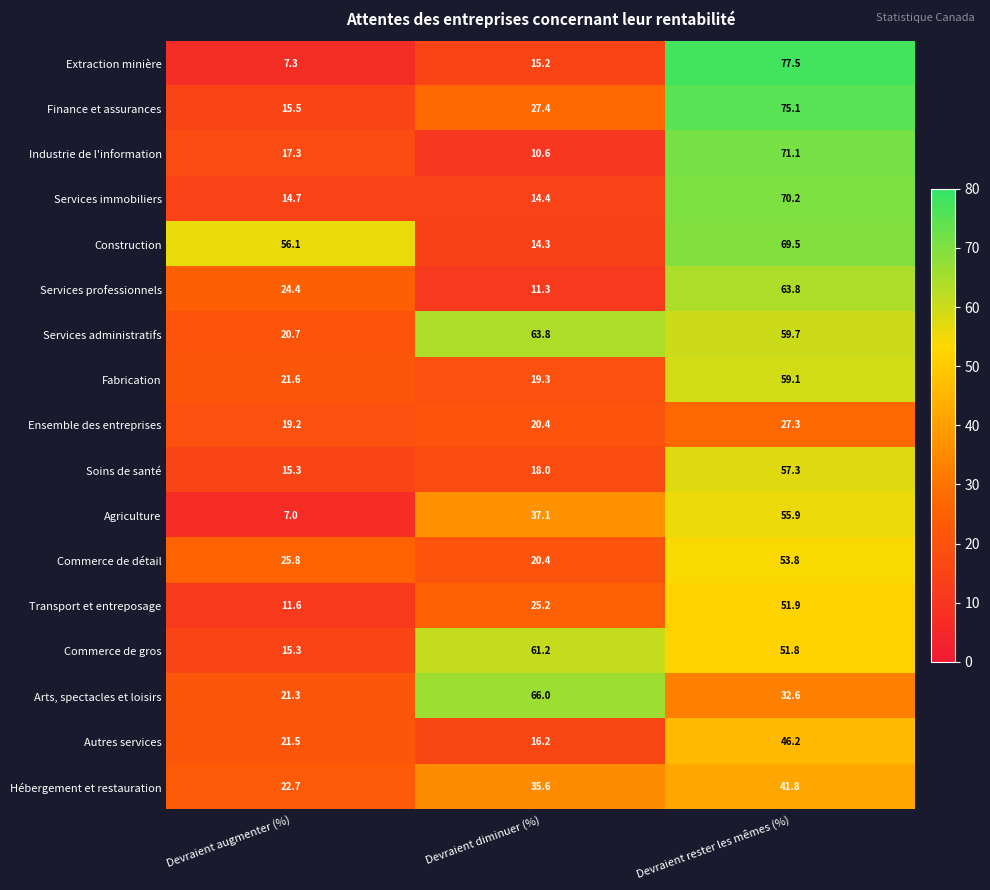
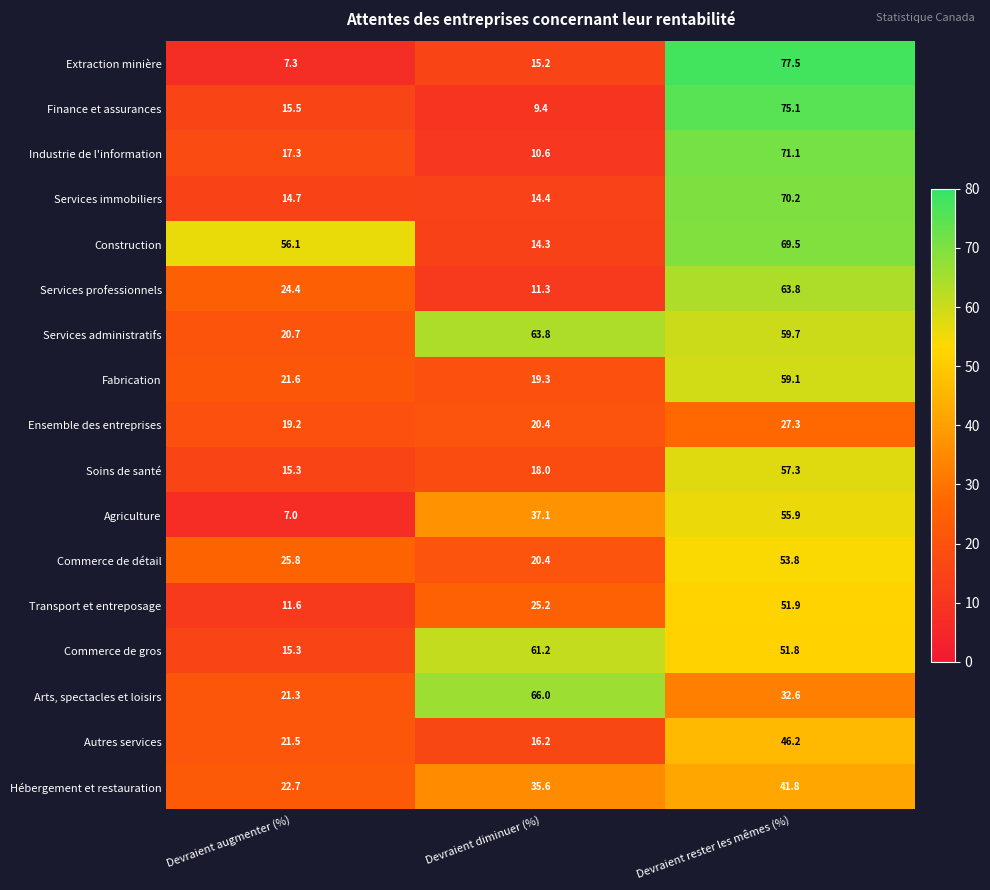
Finance et assurances, Devraient diminuer (%): 27.4 -> 9.4
